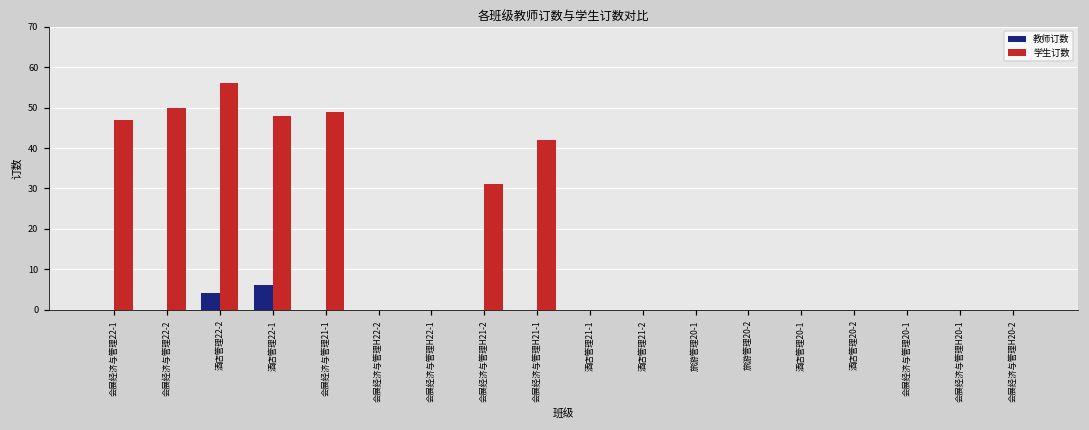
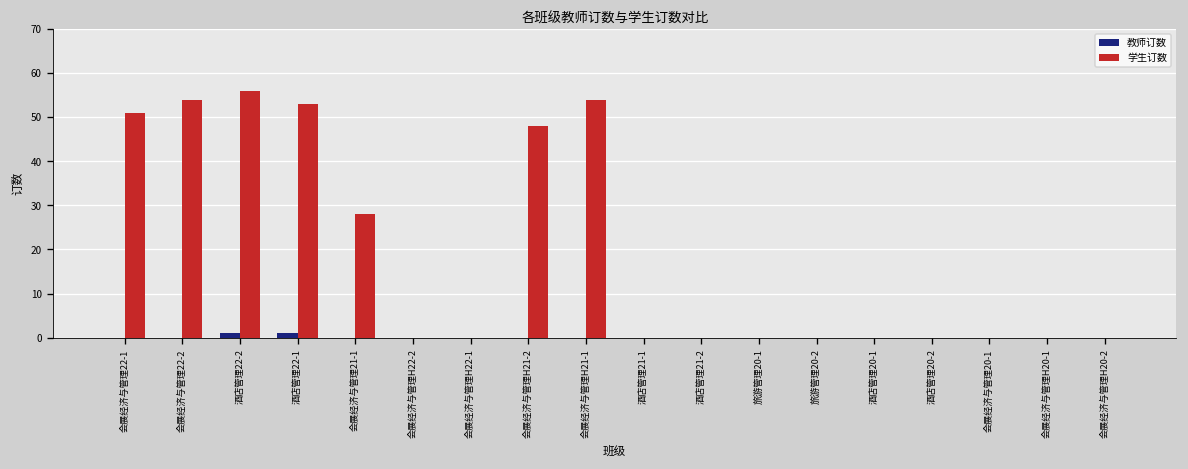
学生订数, 会展经济与管理22-1: 47 -> 51
学生订数, 会展经济与管理22-2: 50 -> 54
教师订数, 酒店管理22-2: 4 -> 1
教师订数, 酒店管理22-1: 6 -> 1
学生订数, 酒店管理22-1: 48 -> 53
学生订数, 会展经济与管理21-1: 49 -> 28
学生订数, 会展经济与管理H21-2: 31 -> 48
学生订数, 会展经济与管理H21-1: 42 -> 54
